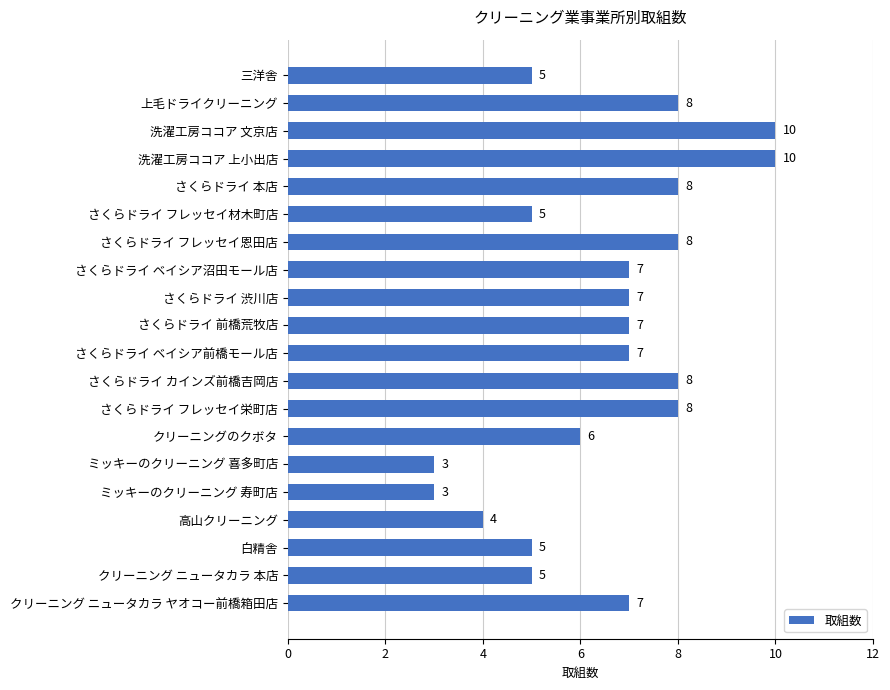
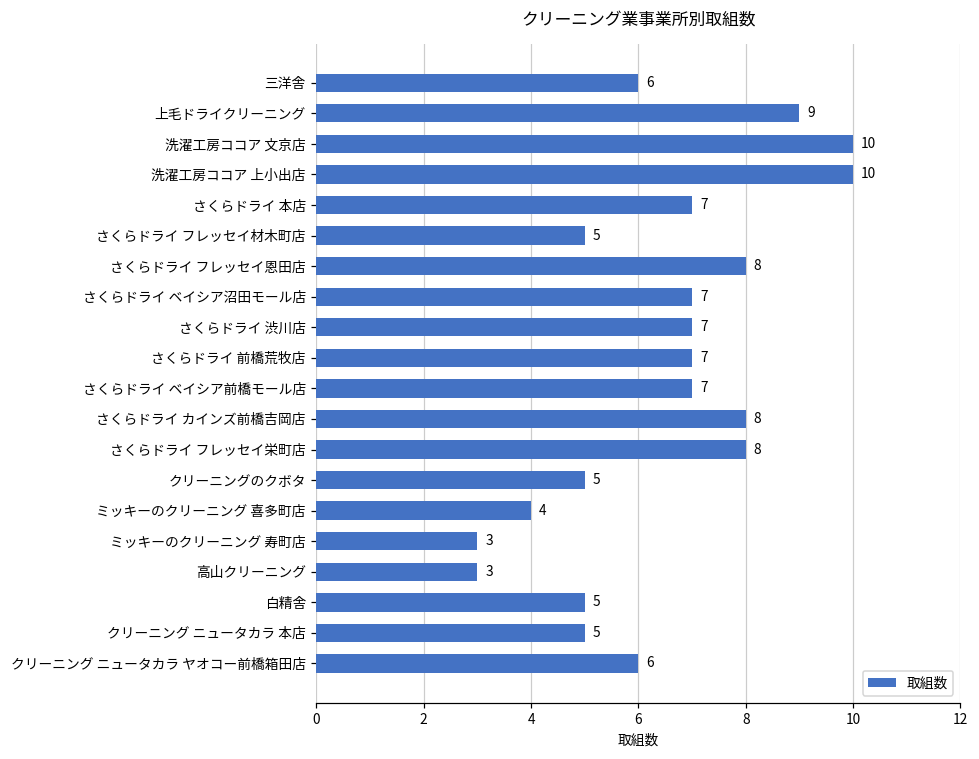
三洋舎: 5 -> 6
上毛ドライクリーニング: 8 -> 9
さくらドライ 本店: 8 -> 7
クリーニングのクボタ: 6 -> 5
ミッキーのクリーニング 喜多町店: 3 -> 4
高山クリーニング: 4 -> 3
クリーニング ニュータカラ ヤオコー前橋箱田店: 7 -> 6
